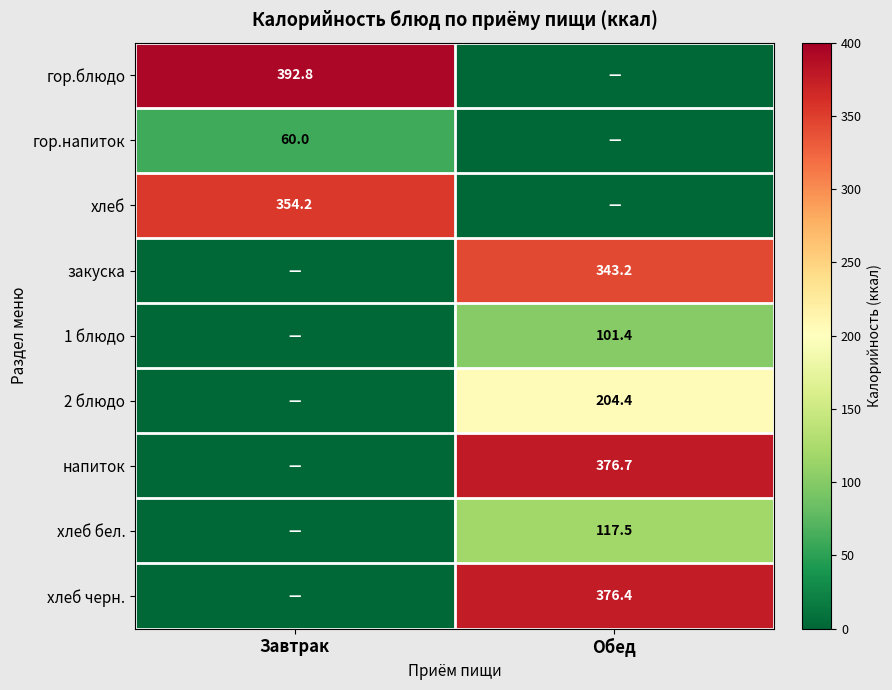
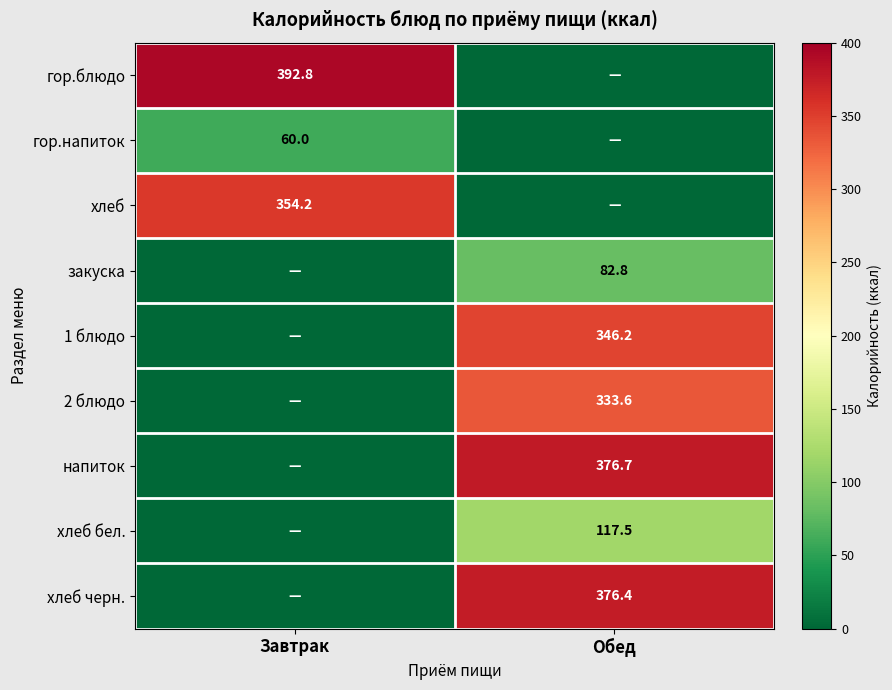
закуска, Обед: 343.2 -> 82.8
1 блюдо, Обед: 101.4 -> 346.2
2 блюдо, Обед: 204.4 -> 333.6
